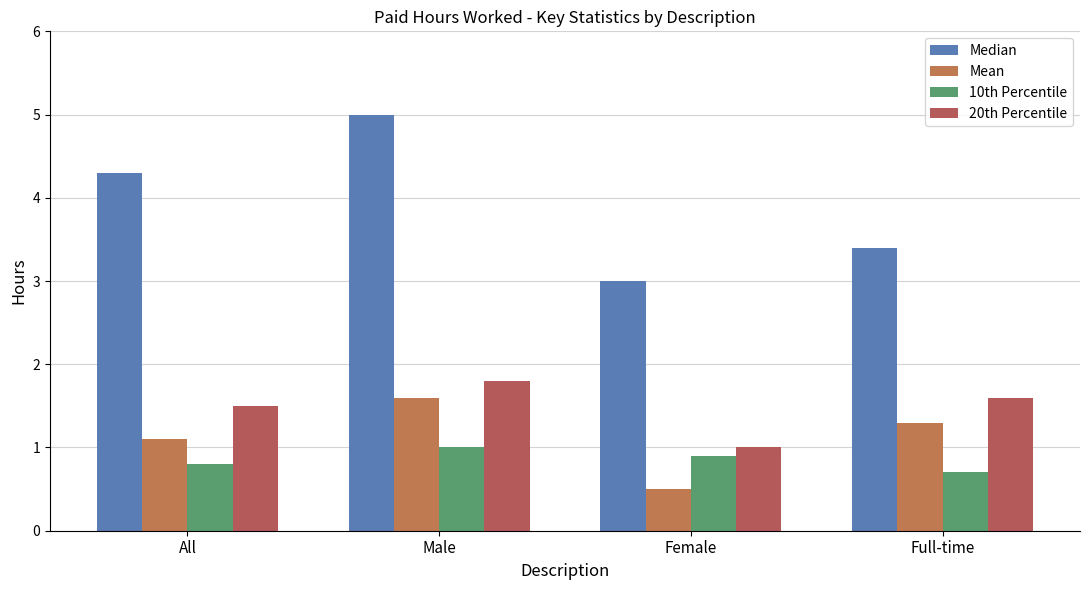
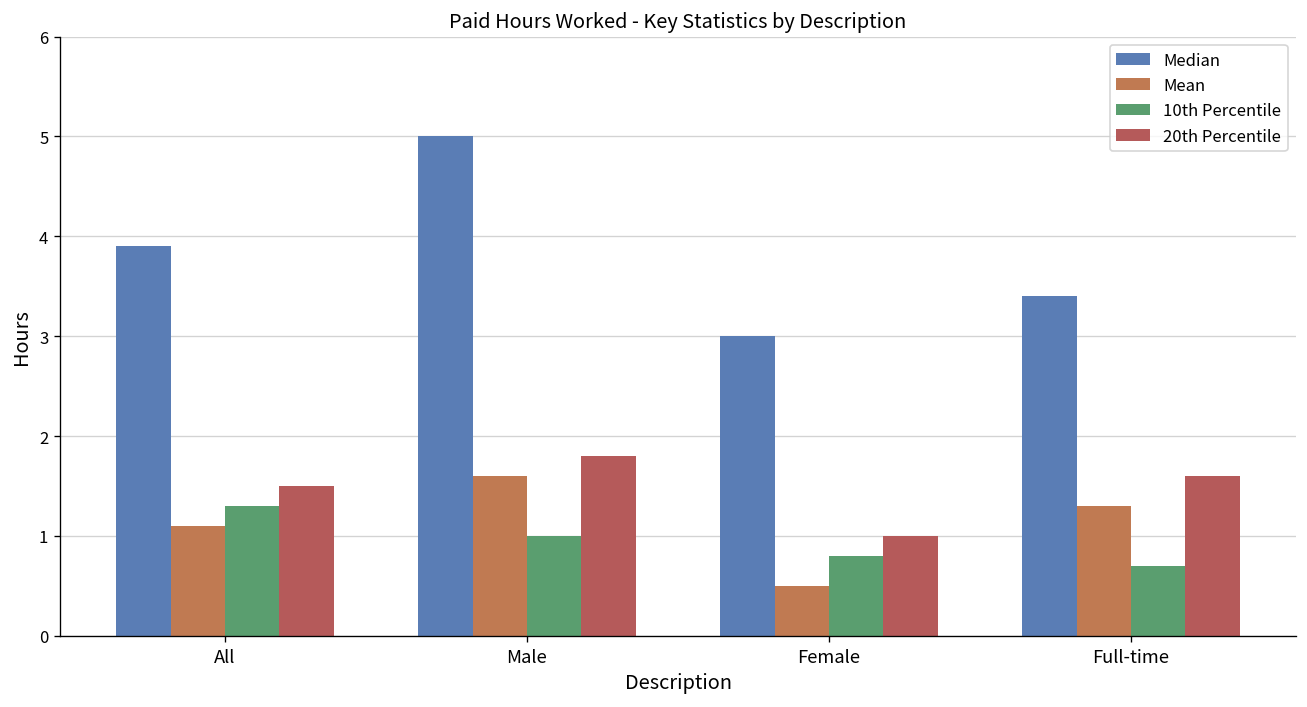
Median, All: 4.3 -> 3.9
10th Percentile, All: 0.8 -> 1.3
10th Percentile, Female: 0.9 -> 0.8
